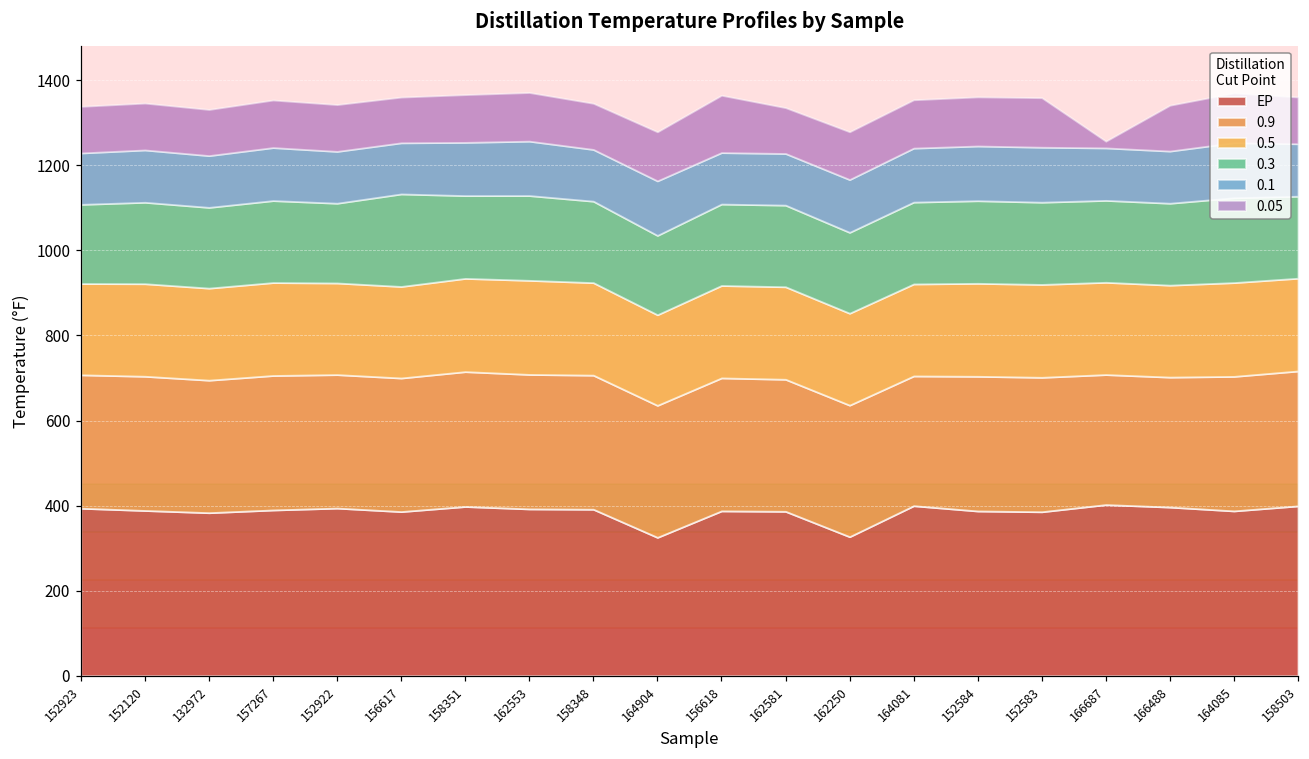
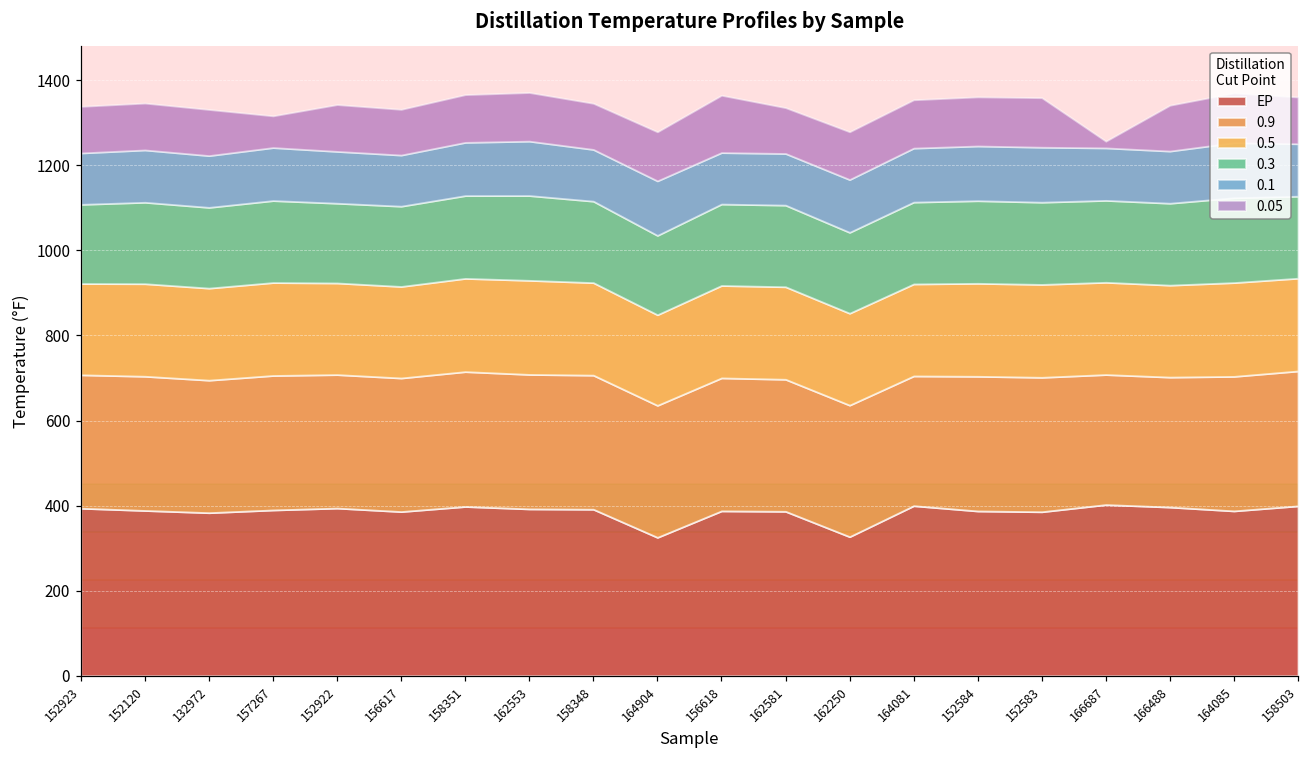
0.05, 157267: 110 -> 70
0.3, 156617: 220 -> 190
